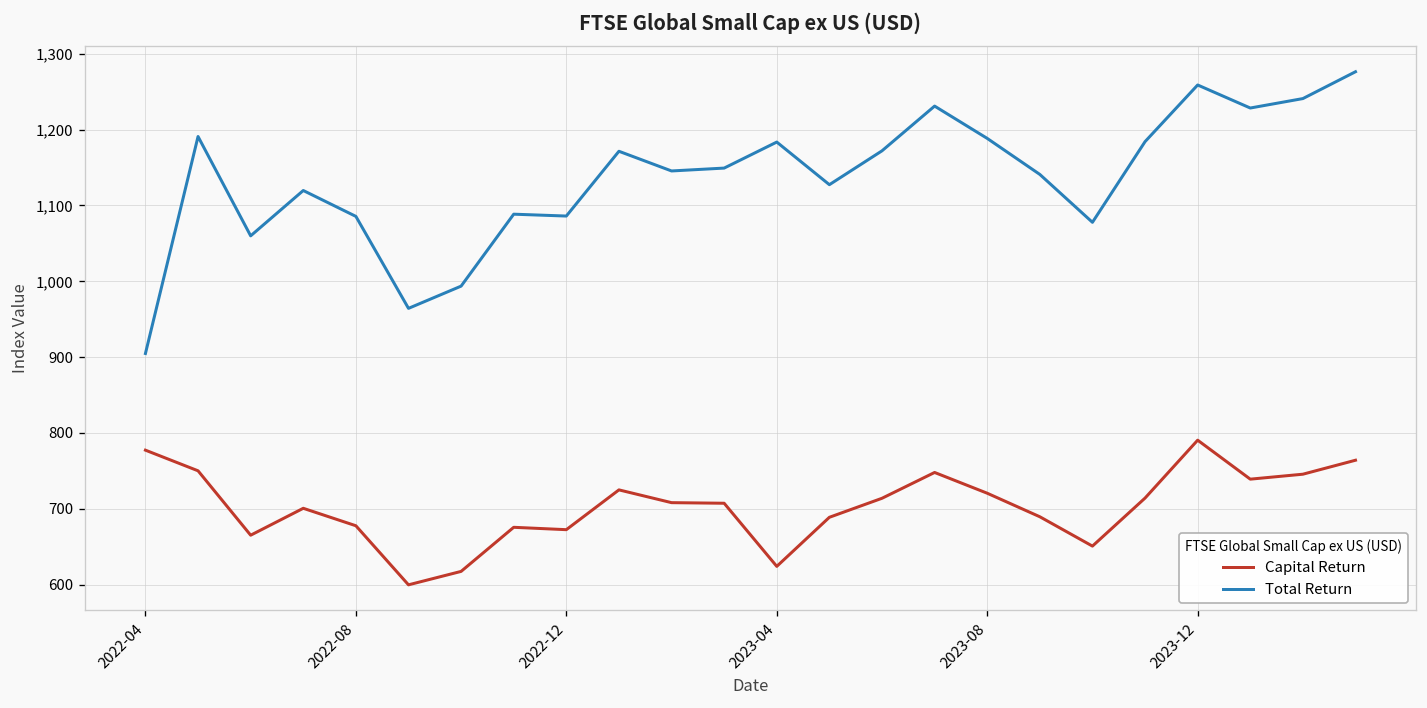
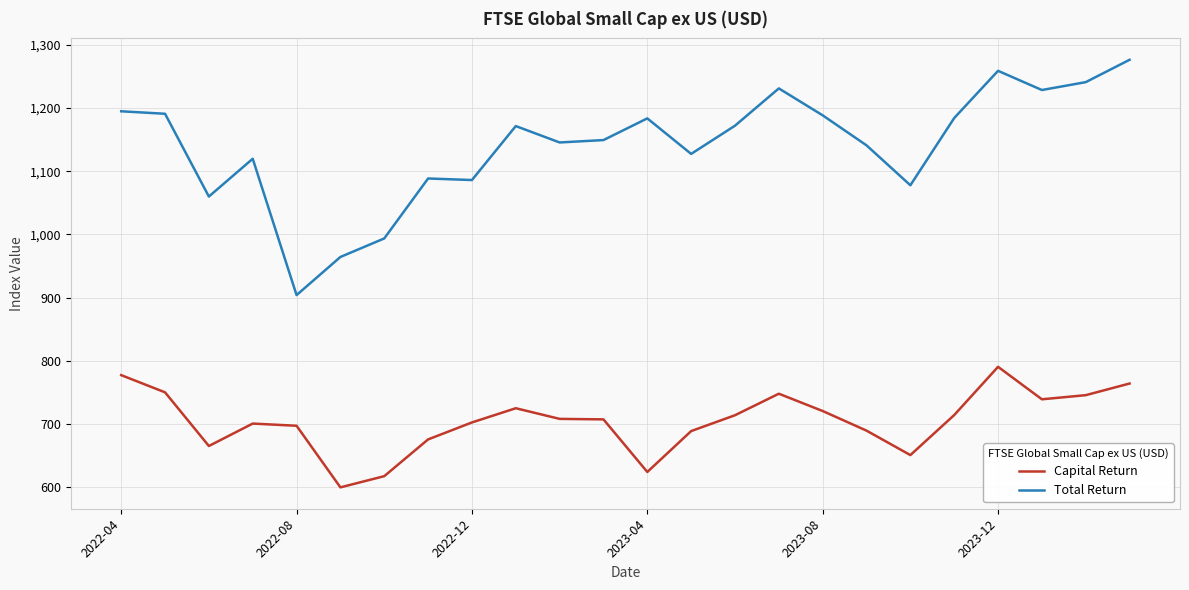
Total Return, 2022-04: 900 -> 1,190
Capital Return, 2022-08: 680 -> 700
Total Return, 2022-08: 1,090 -> 900
Capital Return, 2022-12: 670 -> 700
